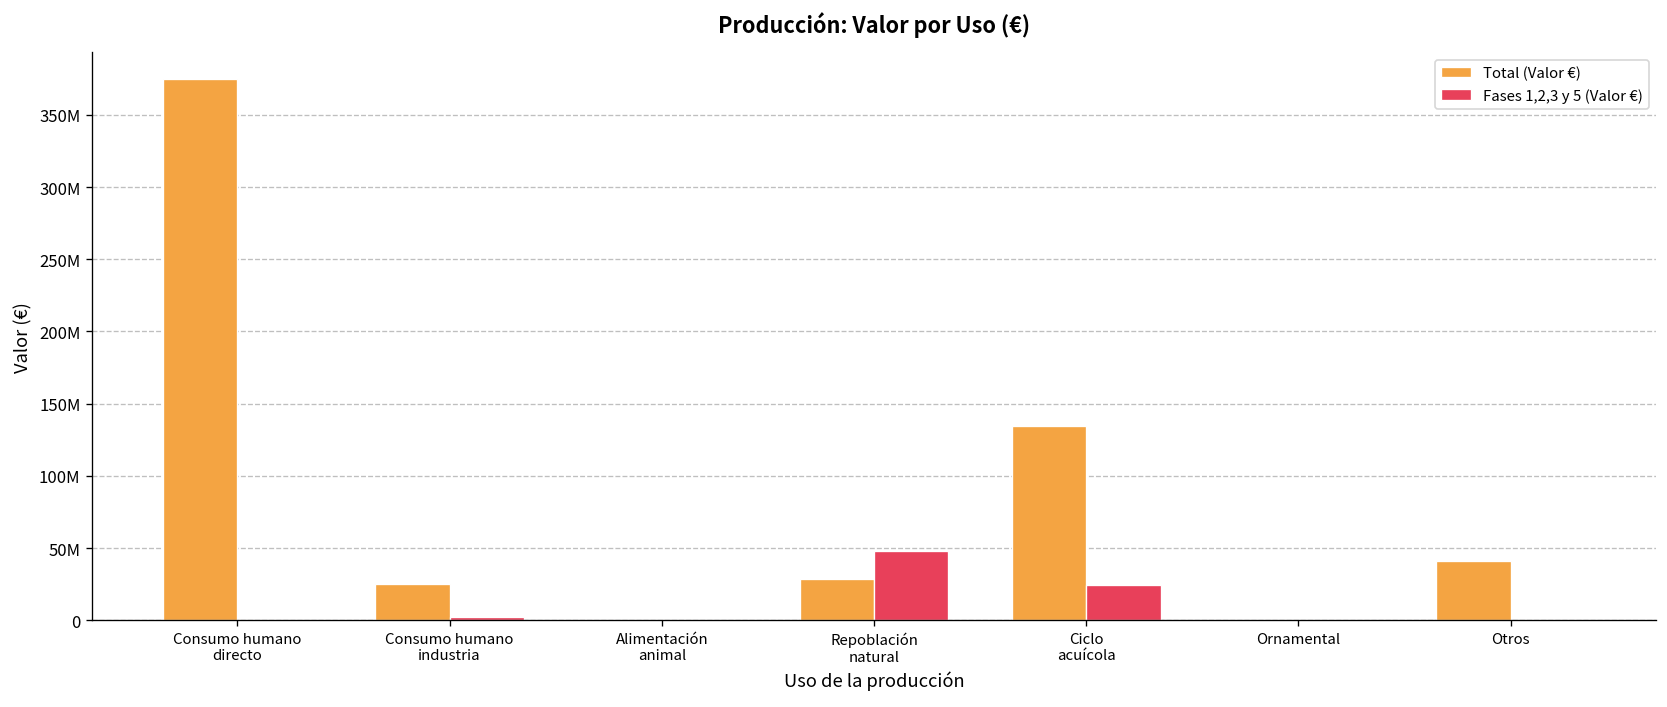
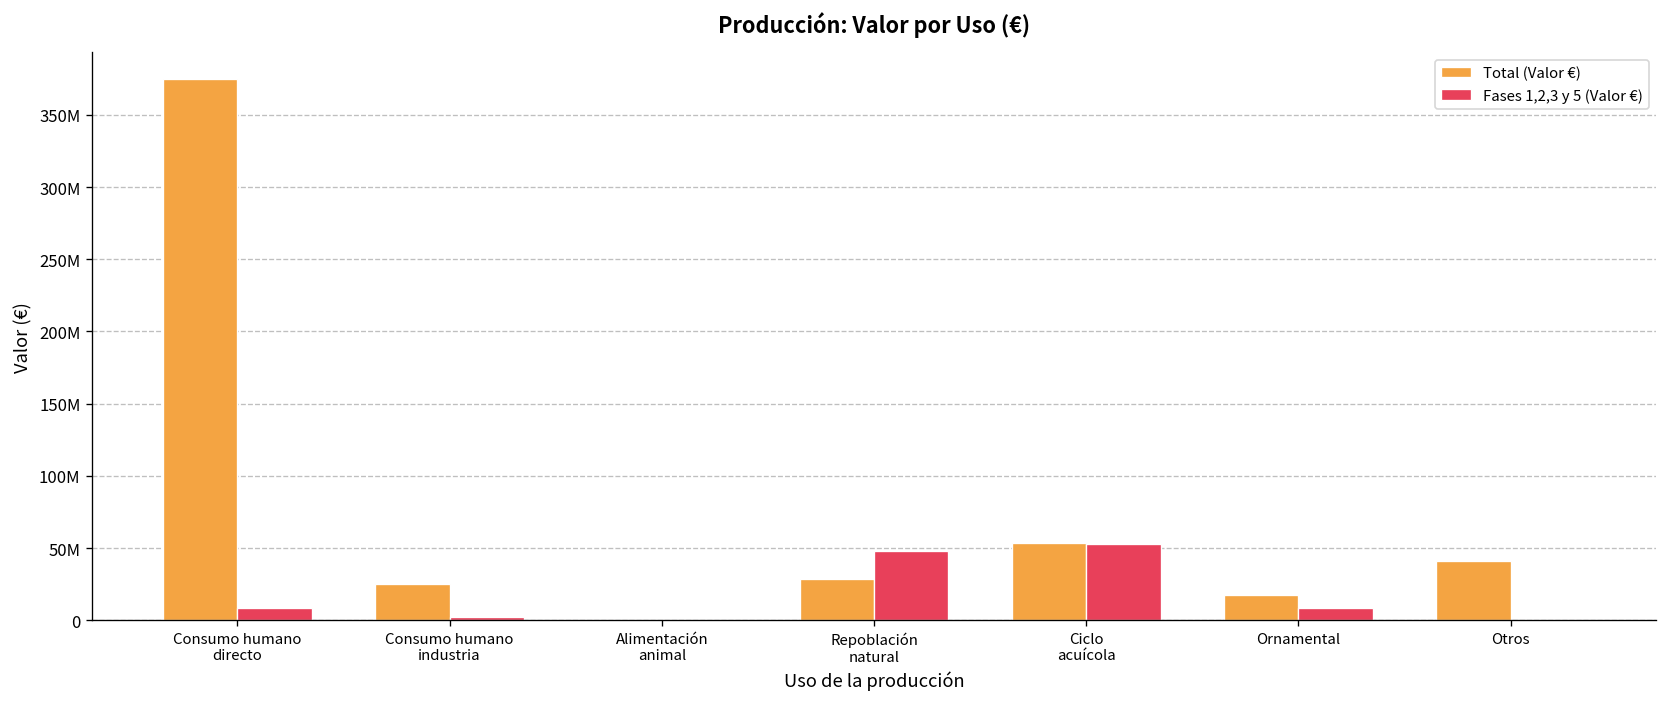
Fases 1,2,3 y 5 (Valor €), Consumo humano directo: 0 -> 9000000
Total (Valor €), Ciclo acuícola: 135000000 -> 54000000
Fases 1,2,3 y 5 (Valor €), Ciclo acuícola: 25000000 -> 53000000
Total (Valor €), Ornamental: 0 -> 18000000
Fases 1,2,3 y 5 (Valor €), Ornamental: 0 -> 8000000
